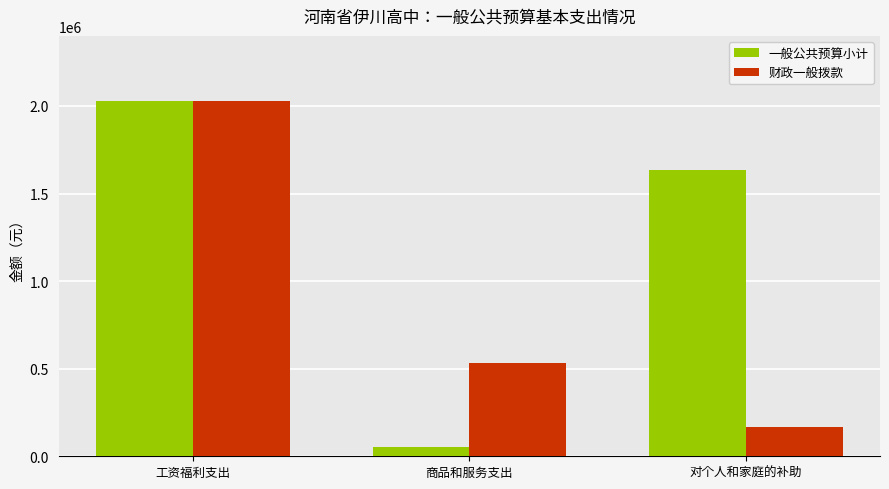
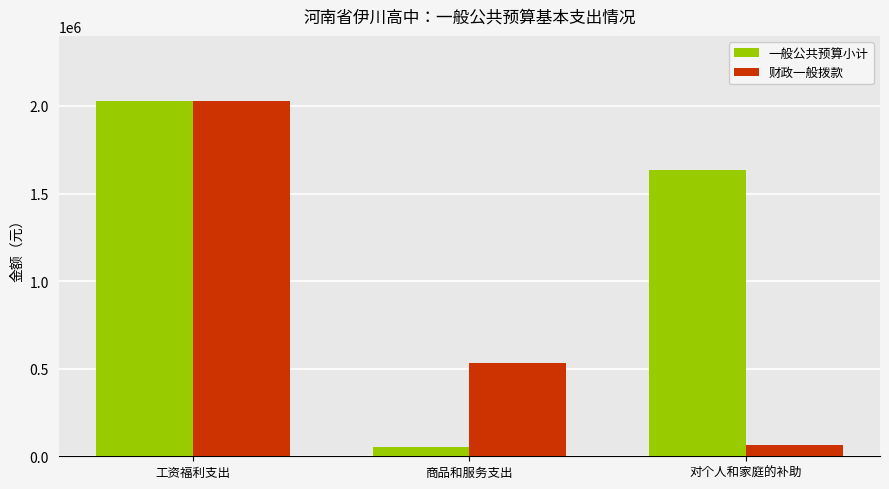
财政一般拨款, 对个人和家庭的补助: 170000 -> 70000
